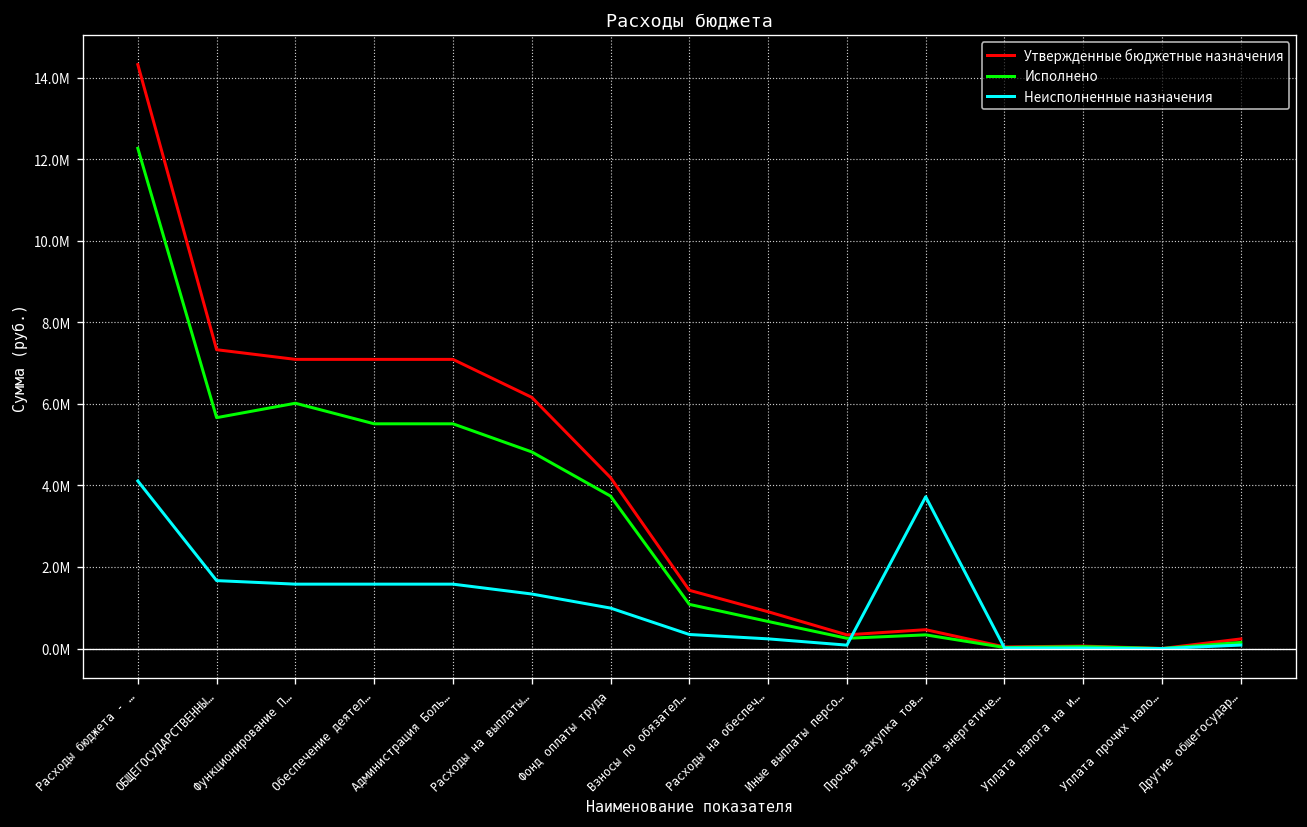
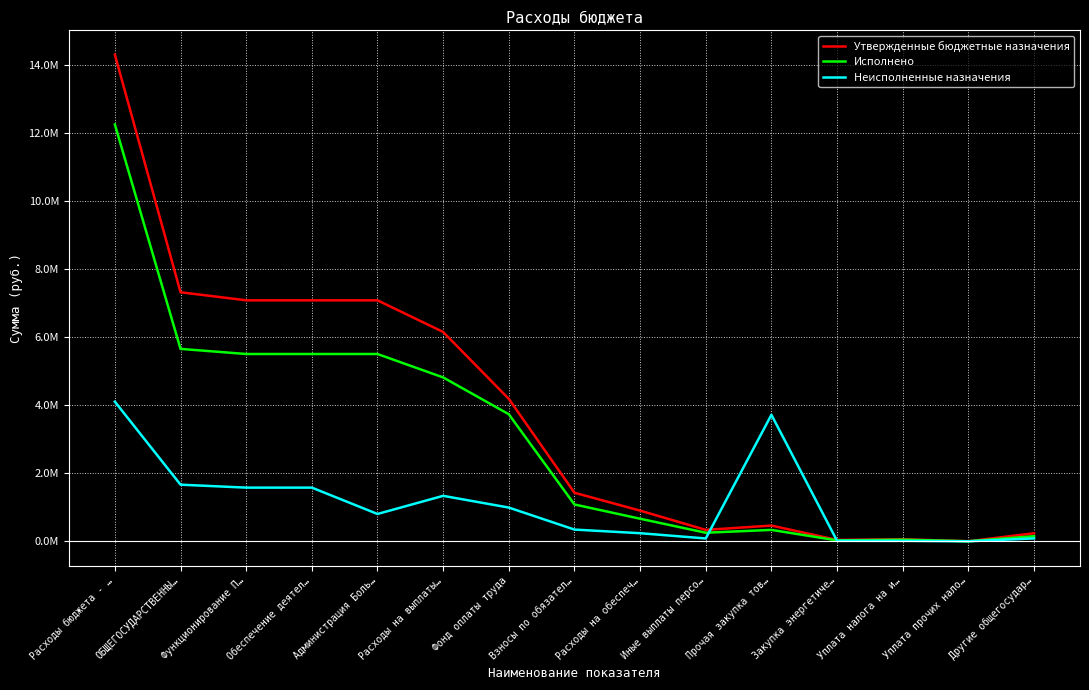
Исполнено, Функционирование П…: 6000000 -> 5500000
Неисполненные назначения, Администрация Боль…: 1600000 -> 800000
